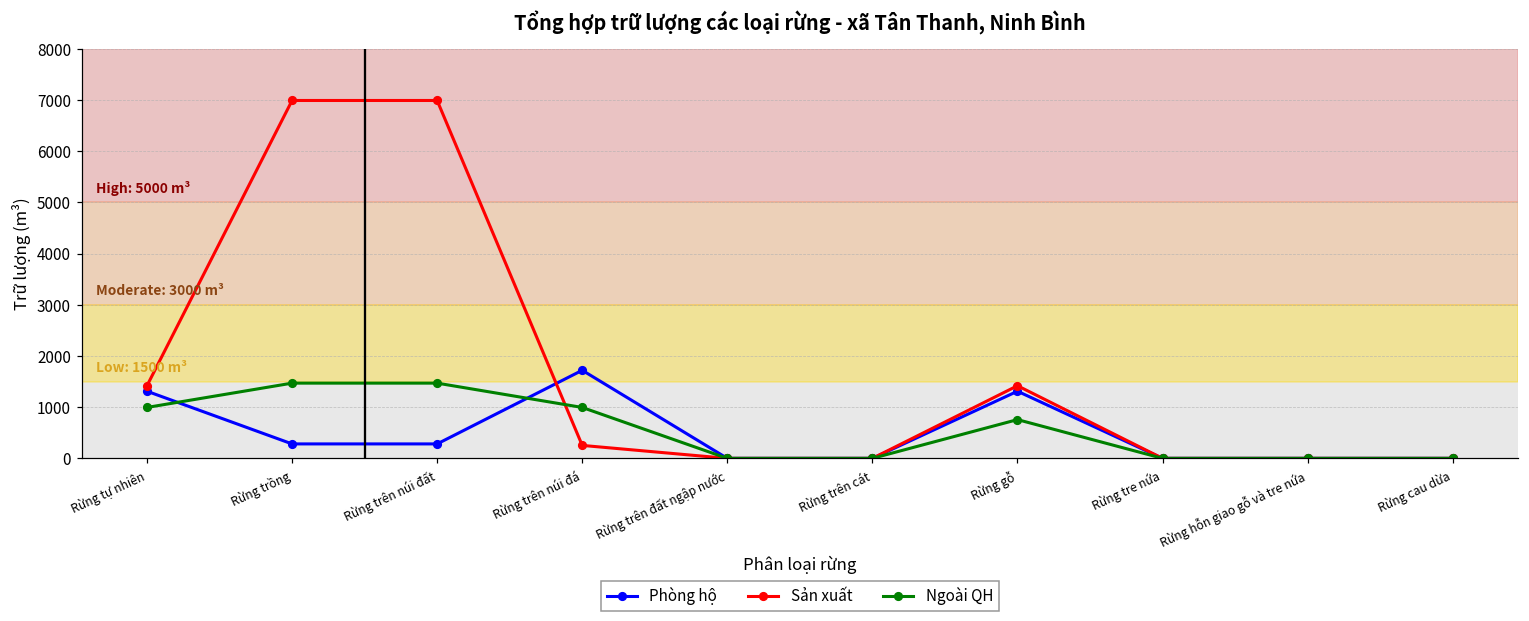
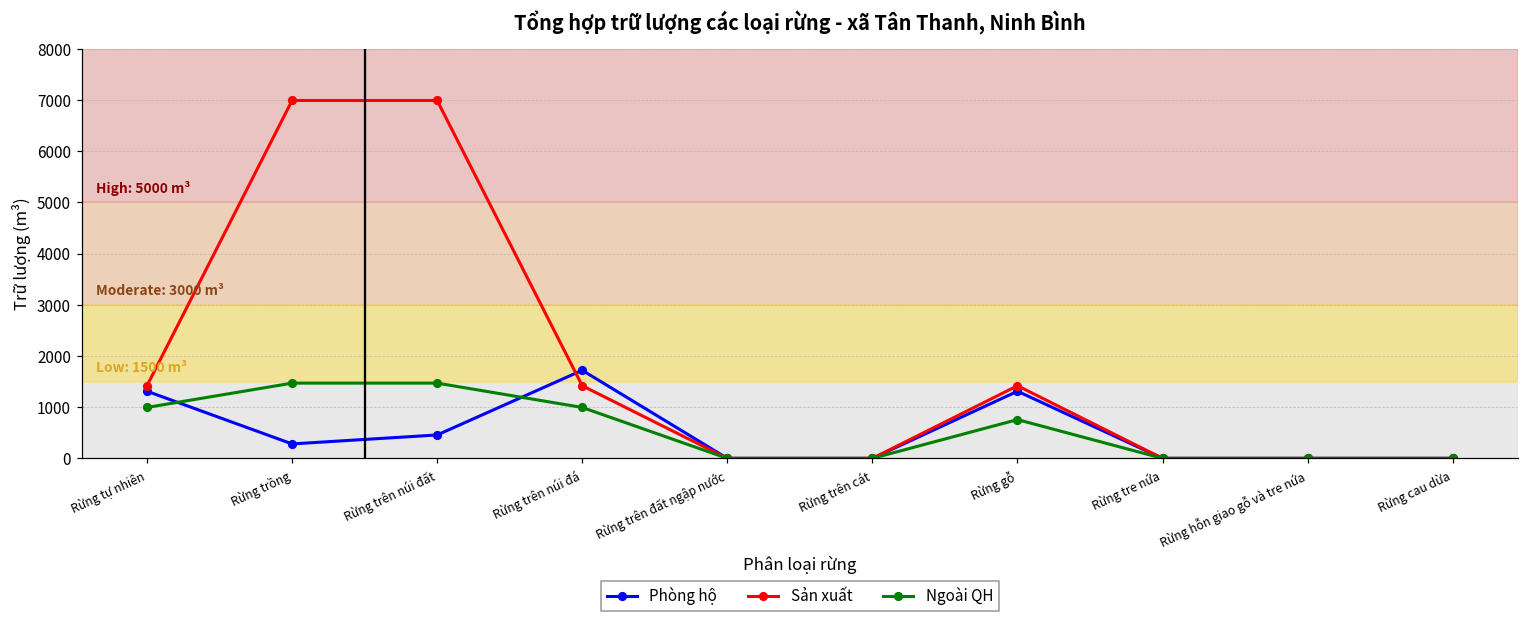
Phòng hộ, Rừng trên núi đất: 300 -> 500
Sản xuất, Rừng trên núi đá: 300 -> 1400
